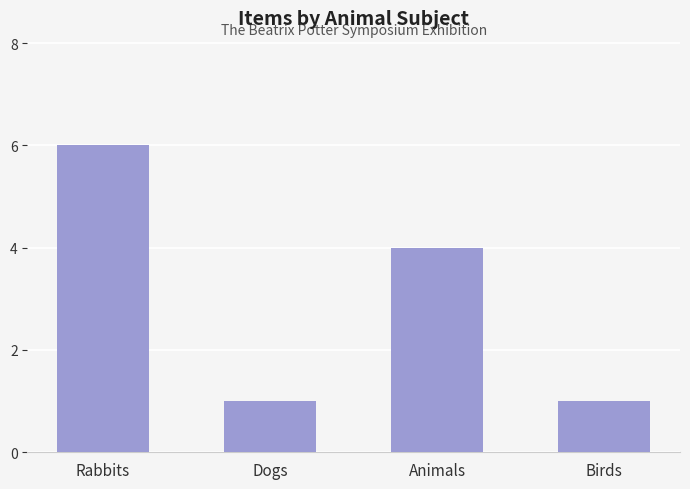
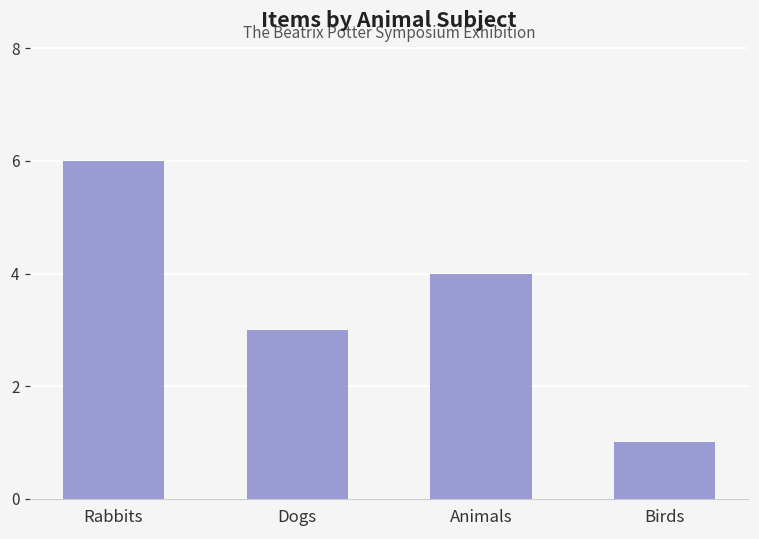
Dogs: 1 -> 3
